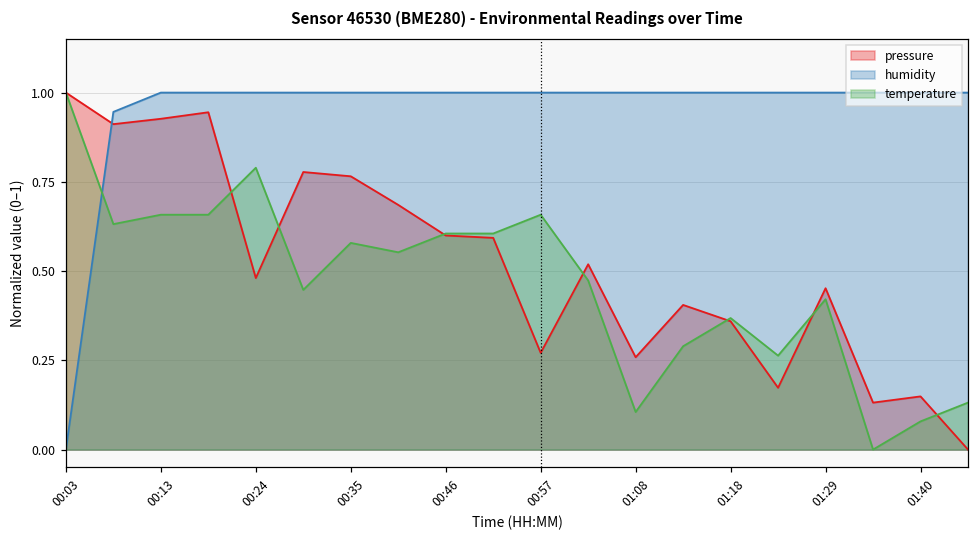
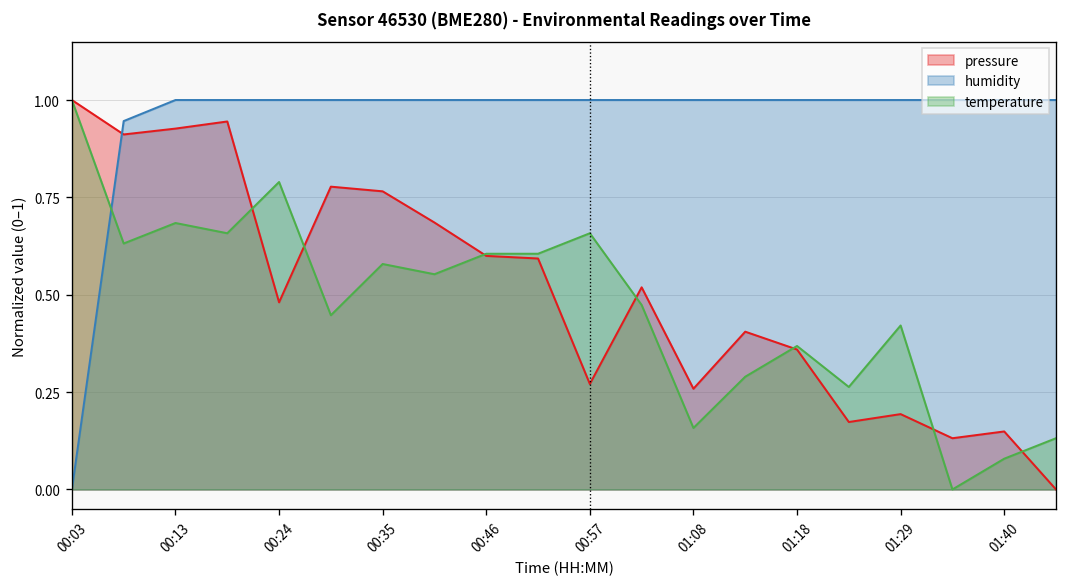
temperature, 00:13: 0.66 -> 0.68
temperature, 01:08: 0.11 -> 0.16
pressure, 01:29: 0.45 -> 0.19
